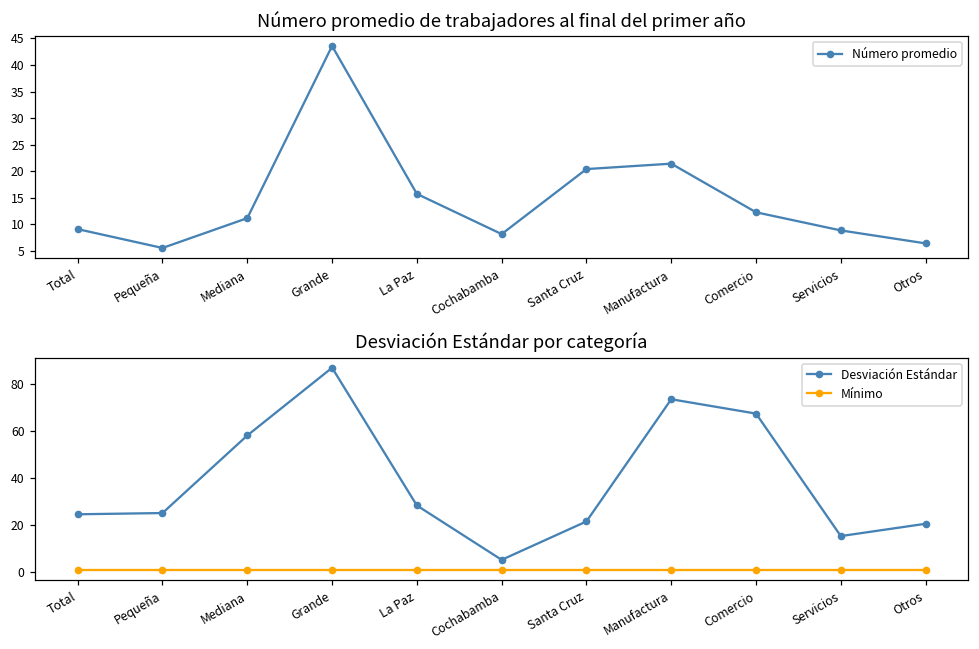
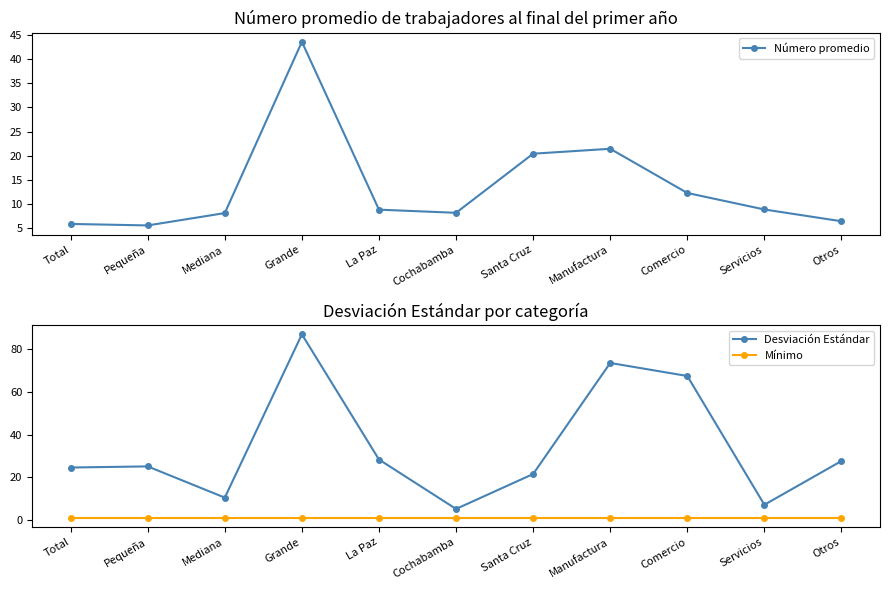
Número promedio de trabajadores al final del primer año, Total: 9 -> 6
Número promedio de trabajadores al final del primer año, Mediana: 11 -> 8
Número promedio de trabajadores al final del primer año, La Paz: 16 -> 9
Desviación Estándar por categoría, Desviación Estándar, Mediana: 58 -> 11
Desviación Estándar por categoría, Desviación Estándar, Servicios: 15 -> 7
Desviación Estándar por categoría, Desviación Estándar, Otros: 21 -> 28
